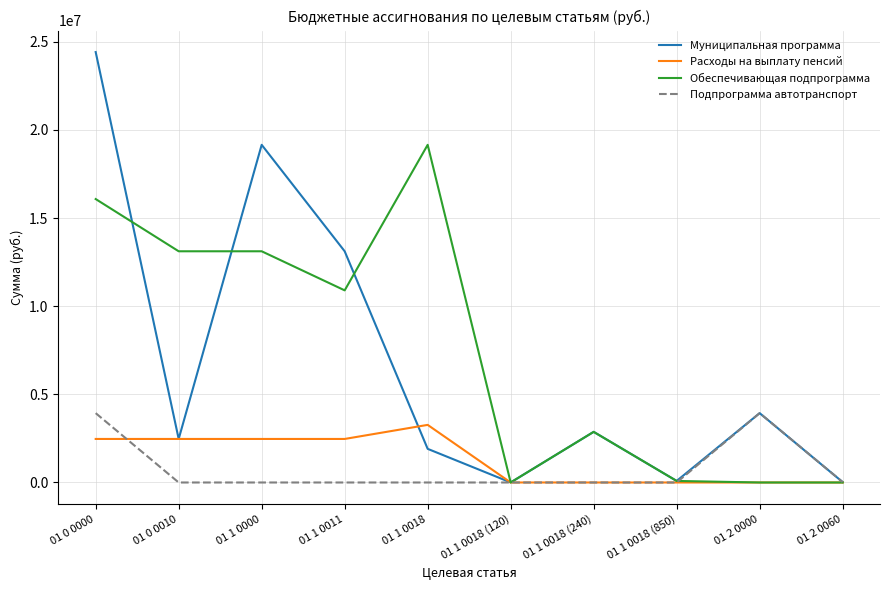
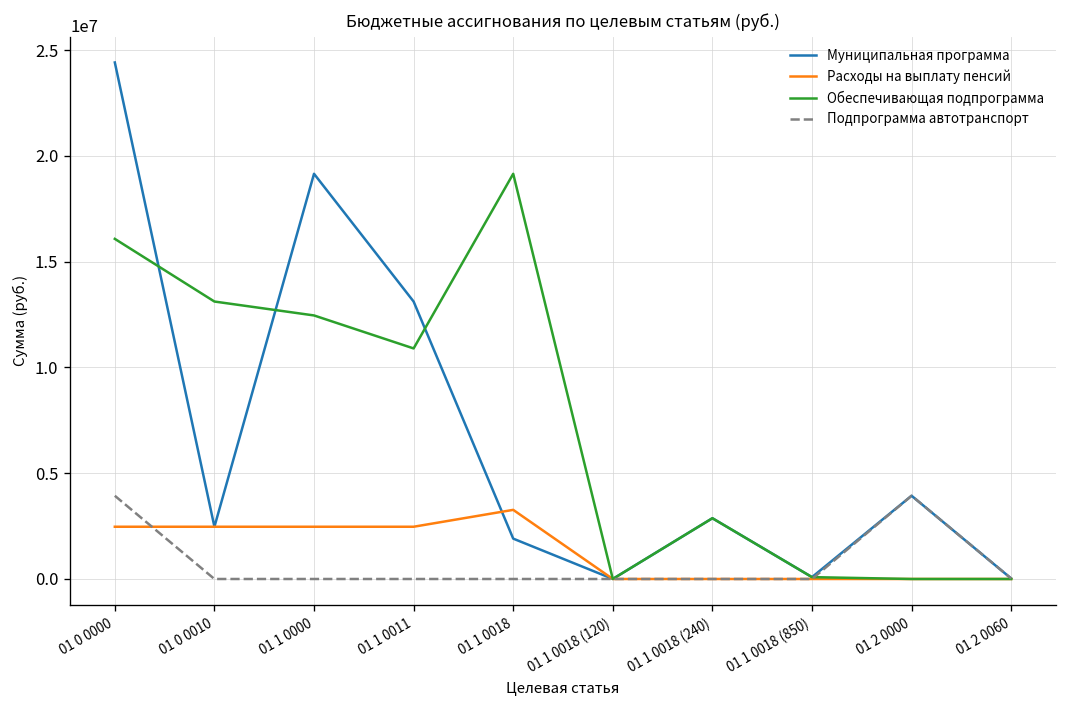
Обеспечивающая подпрограмма, 01 1 0000: 13100000 -> 12500000
